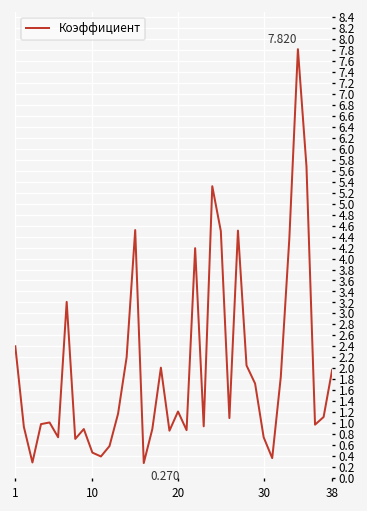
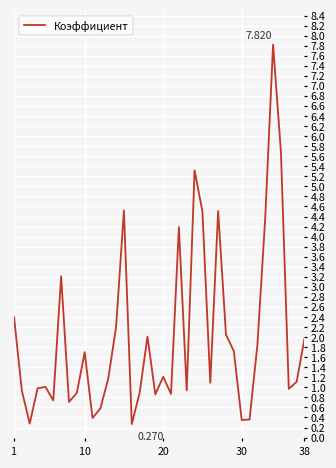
10: 0.5 -> 1.7
30: 0.7 -> 0.4
